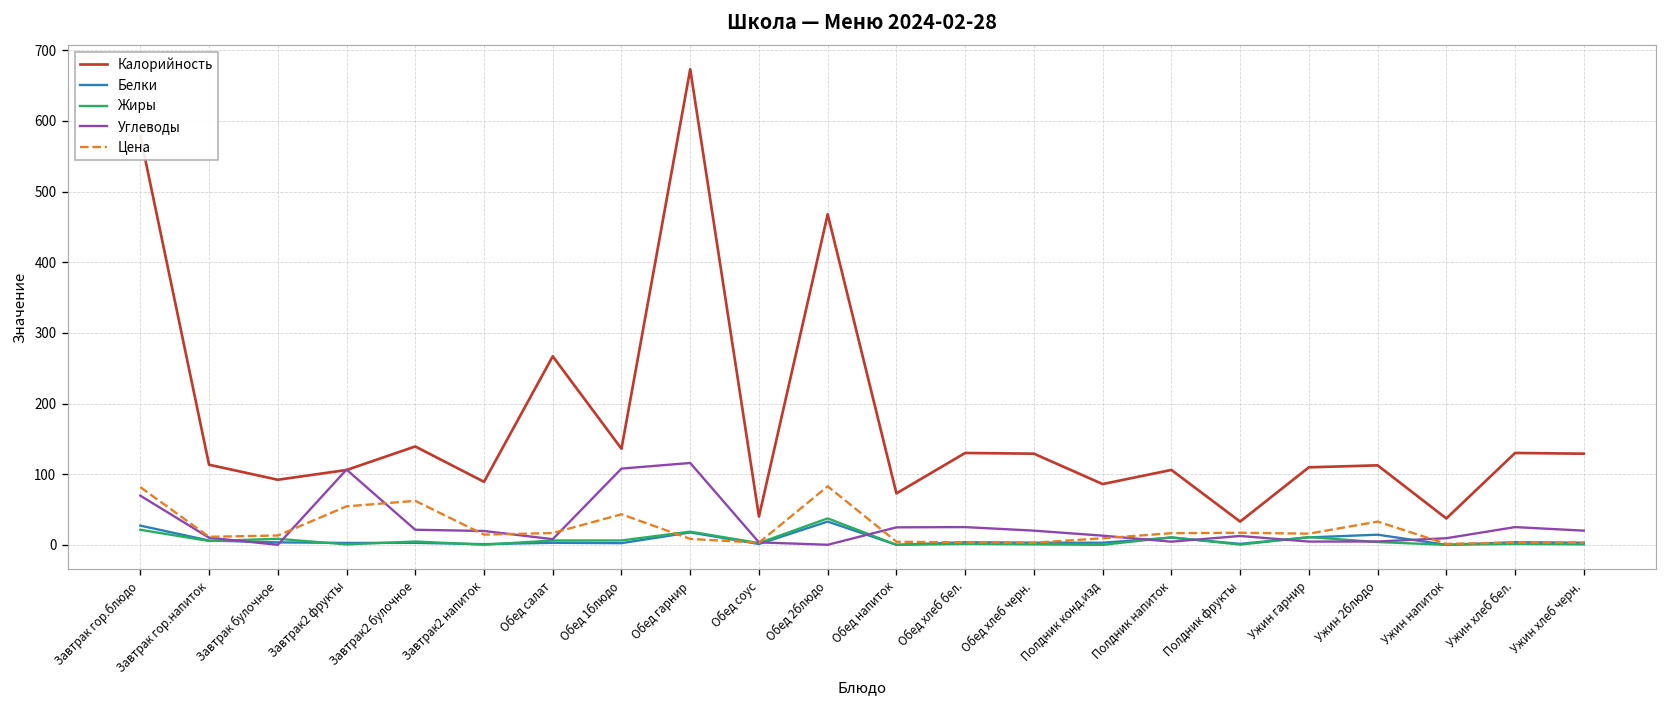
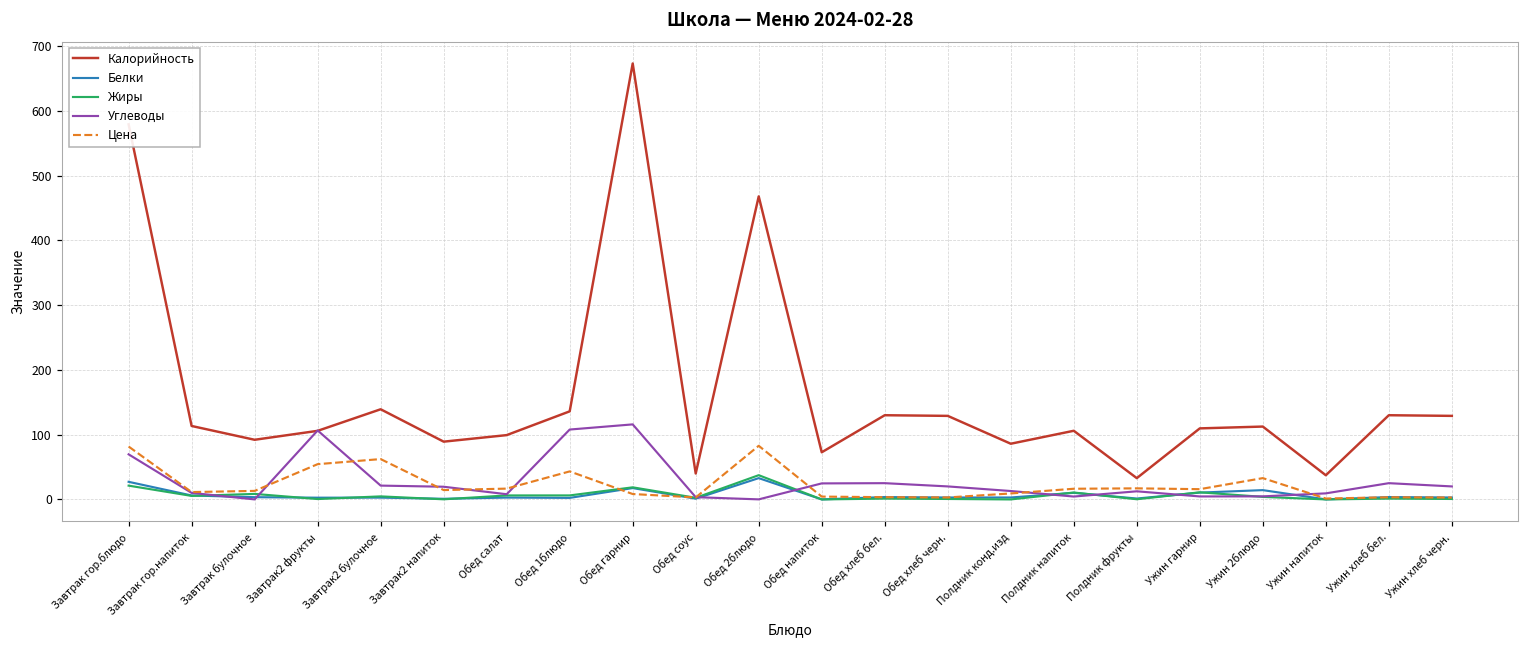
Калорийность, Обед салат: 270 -> 100
